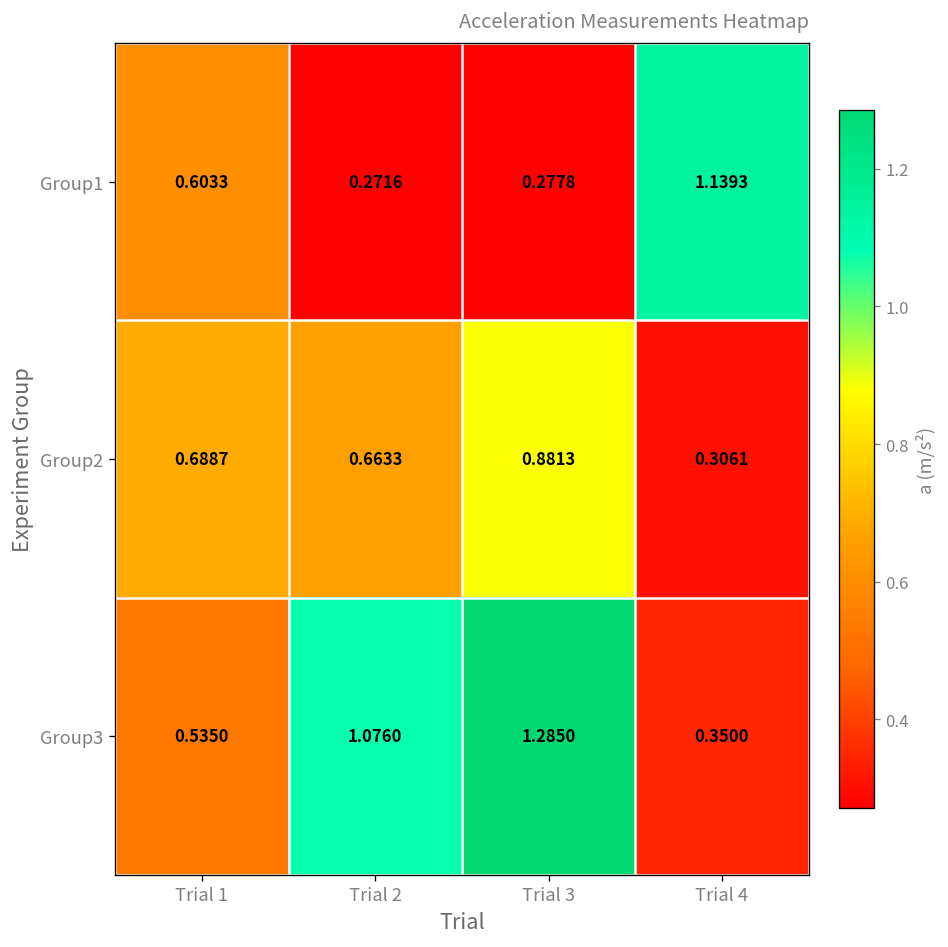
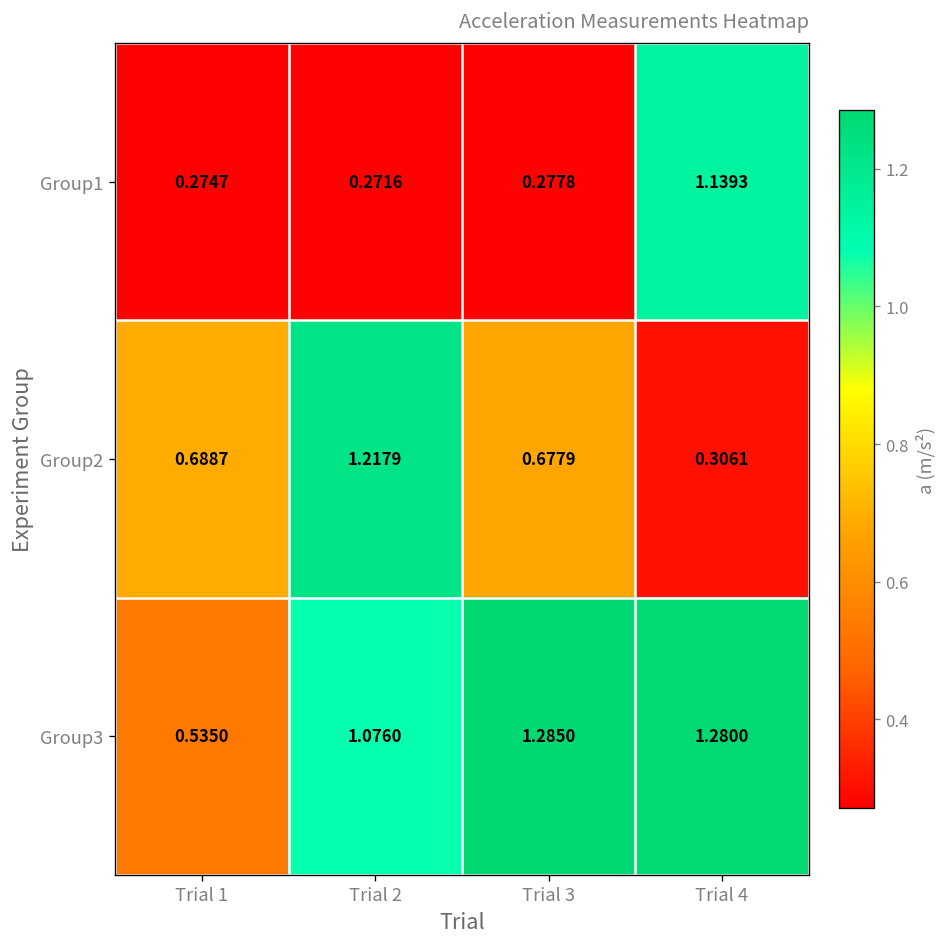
Group1, Trial 1: 0.6033 -> 0.2747
Group2, Trial 2: 0.6633 -> 1.2179
Group2, Trial 3: 0.8813 -> 0.6779
Group3, Trial 4: 0.3500 -> 1.2800
